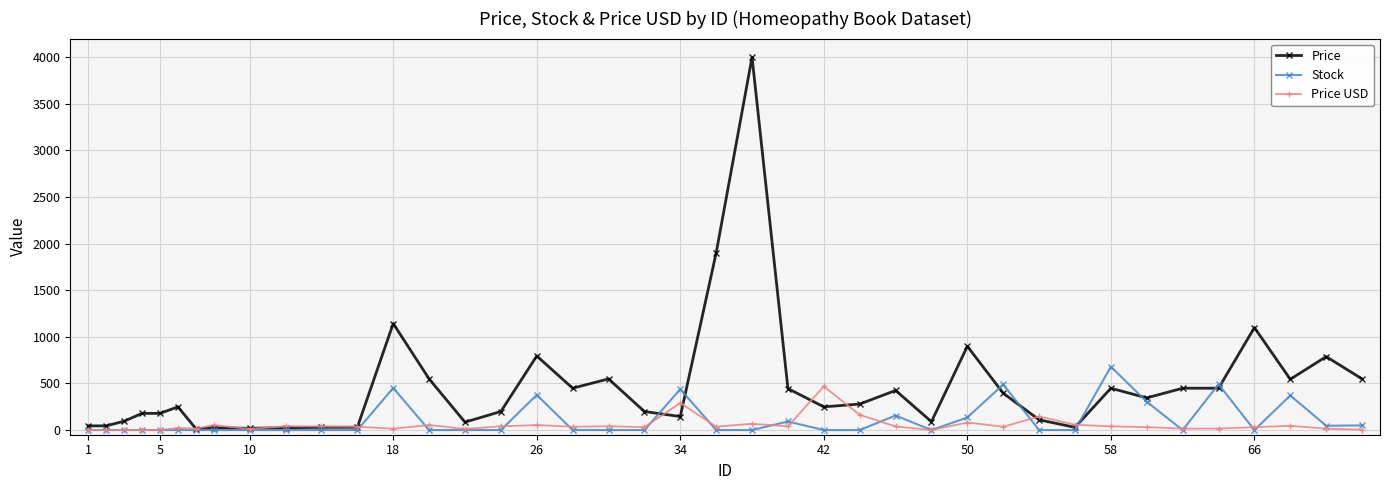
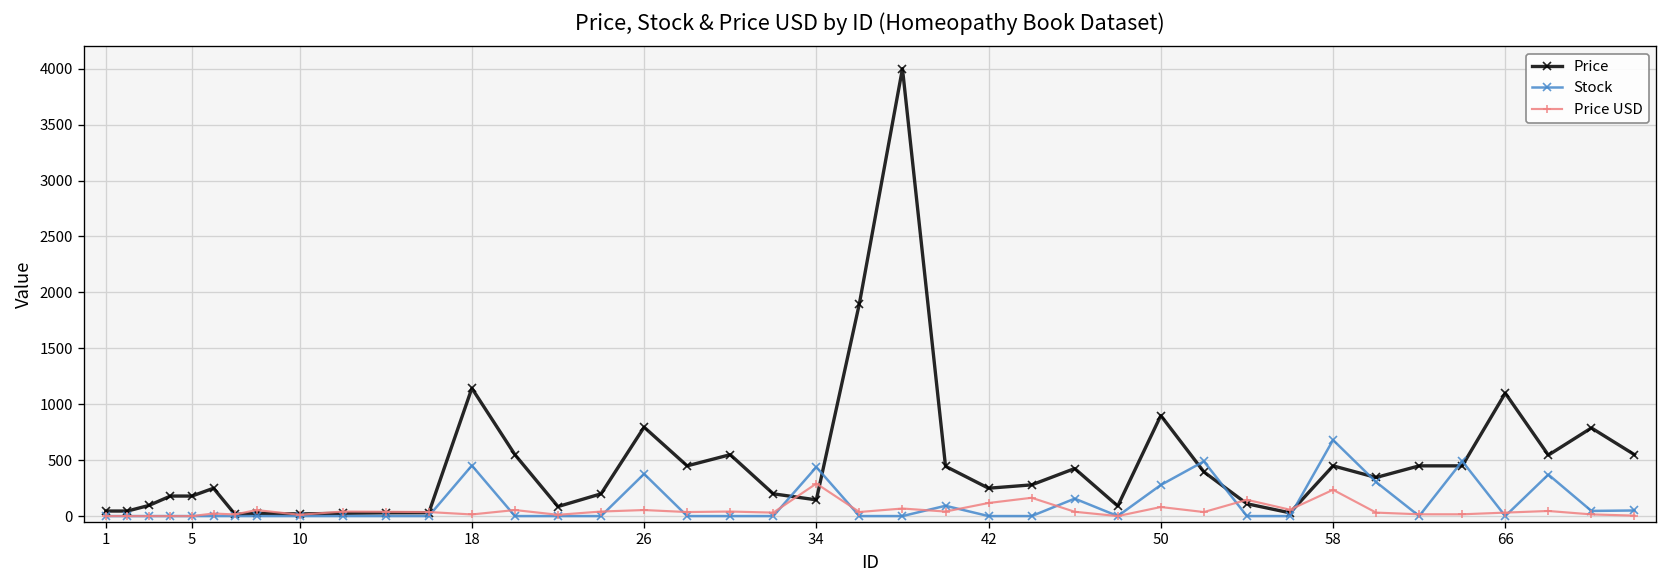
Price USD, 42: 500 -> 100
Stock, 50: 100 -> 300
Price USD, 58: 0 -> 200
